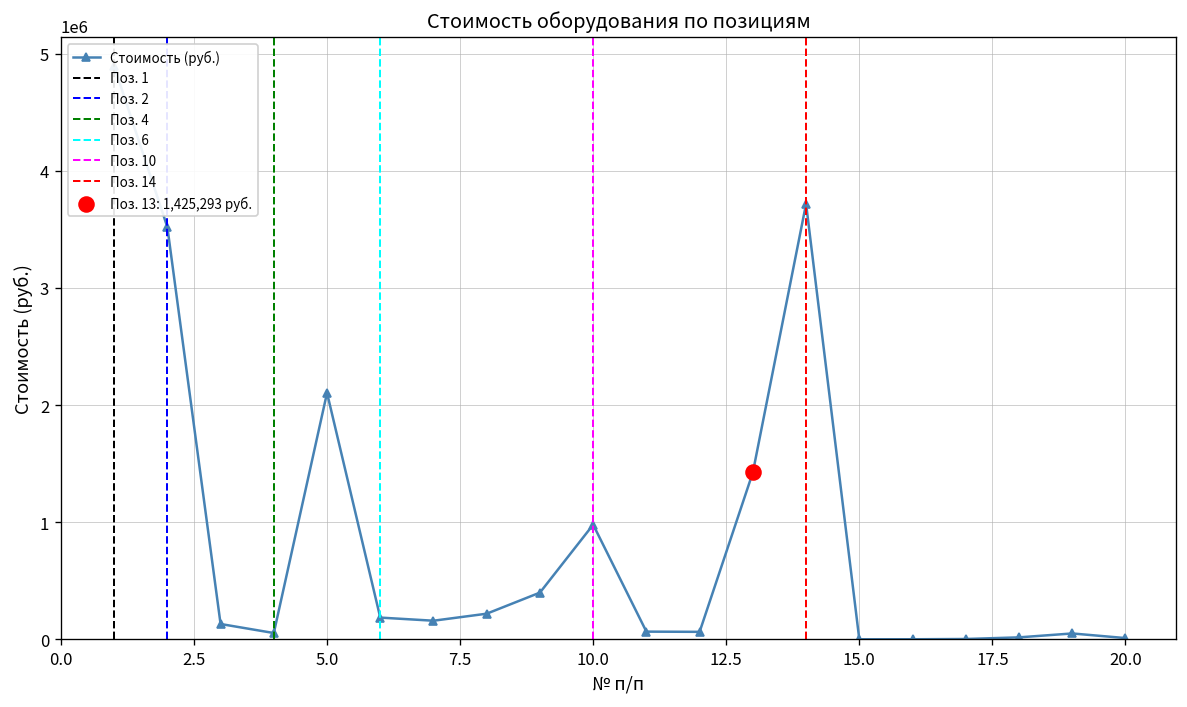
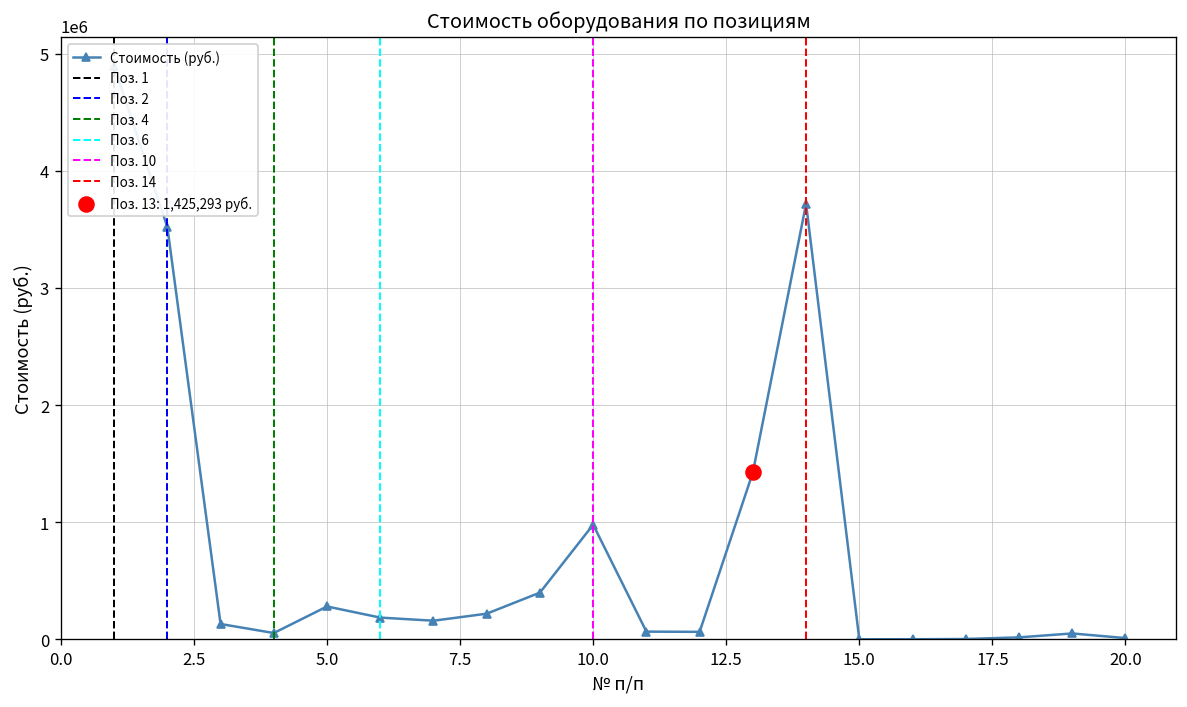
Стоимость (руб.), 5.0: 2100000 -> 300000
